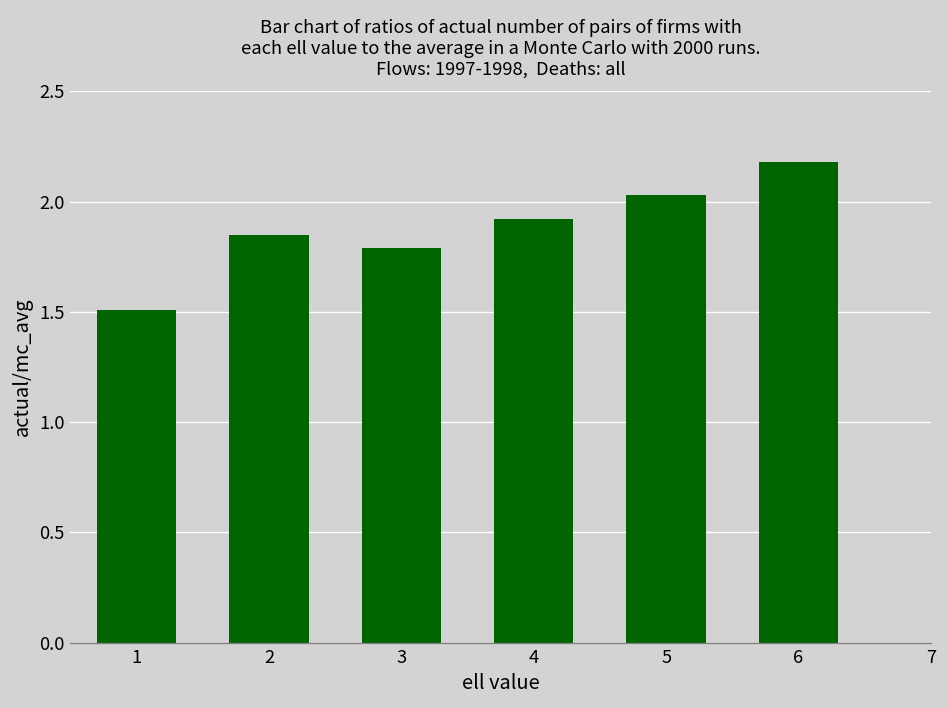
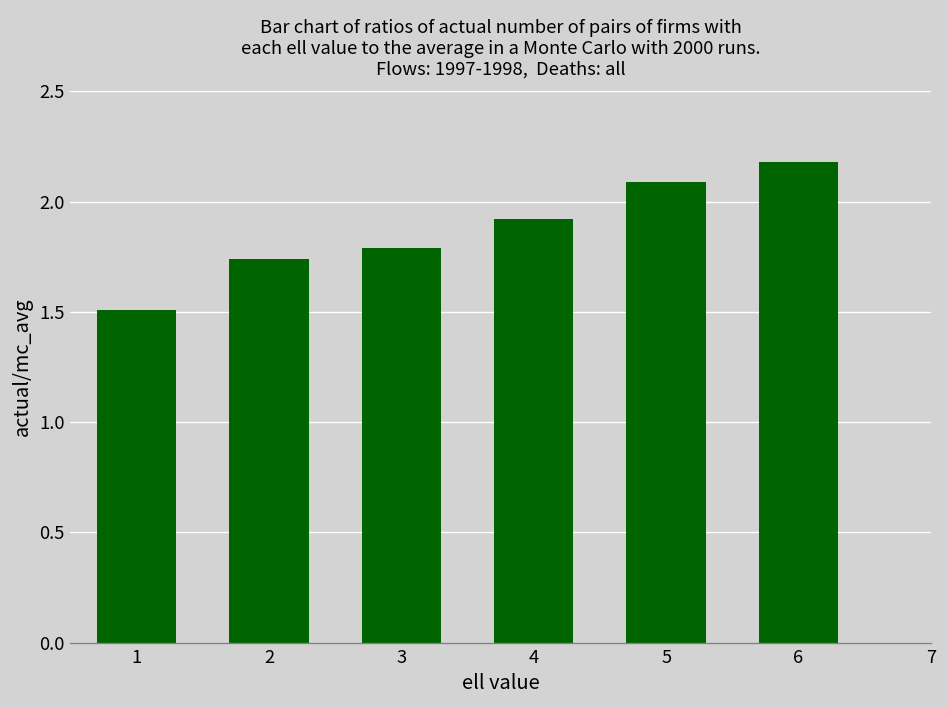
2: 1.85 -> 1.74
5: 2.03 -> 2.09
